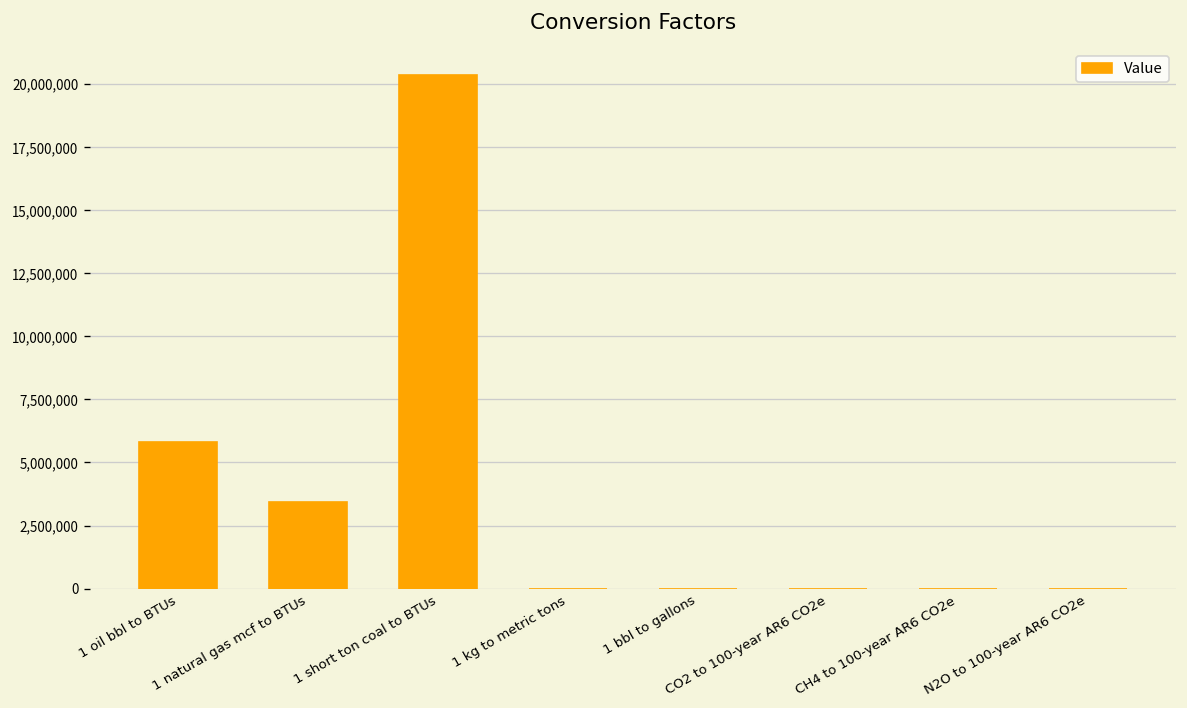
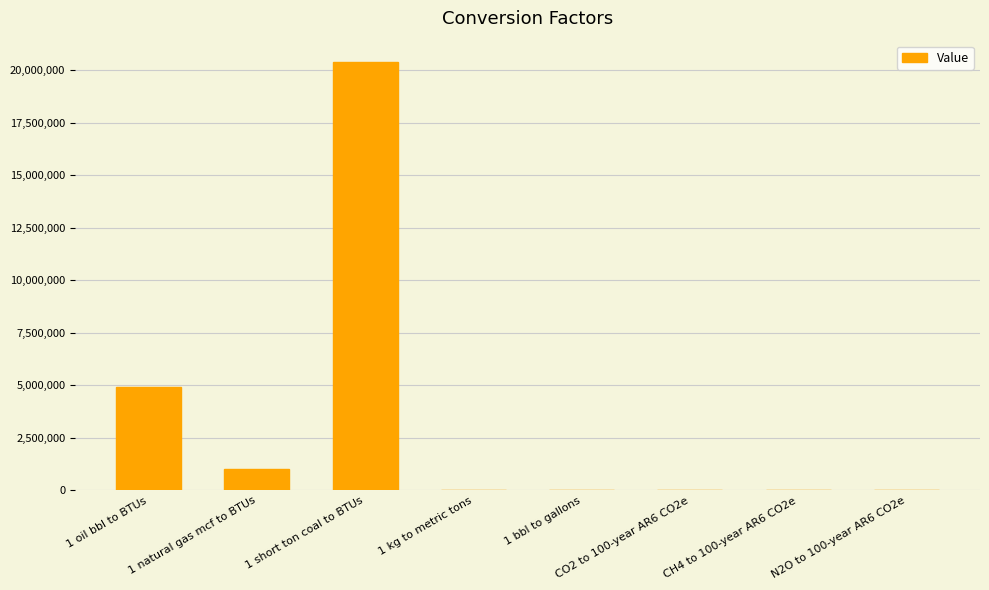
1 oil bbl to BTUs: 5,800,000 -> 4,900,000
1 natural gas mcf to BTUs: 3,400,000 -> 1,000,000
